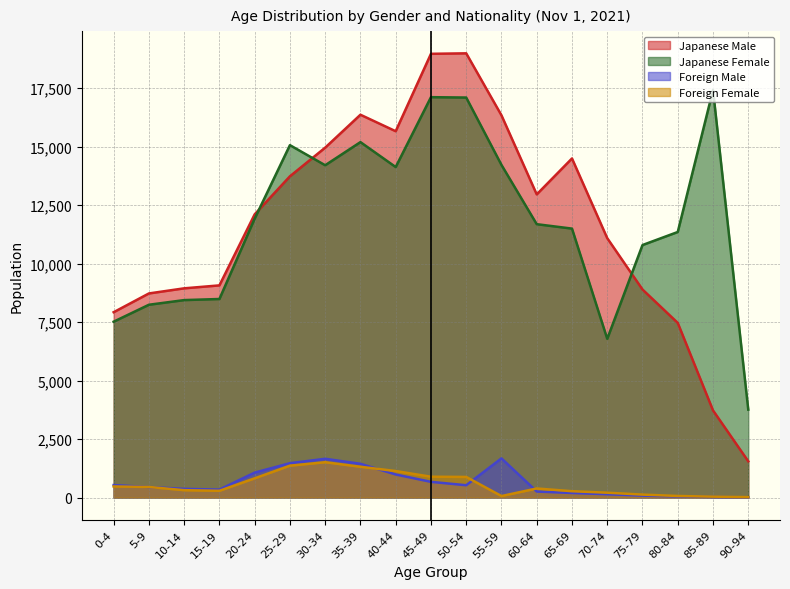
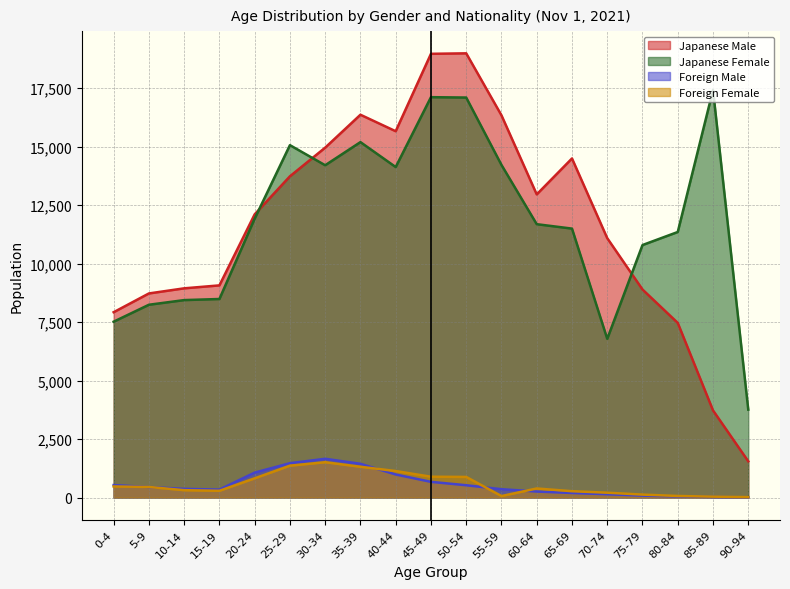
Foreign Male, 55-59: 1,700 -> 400
